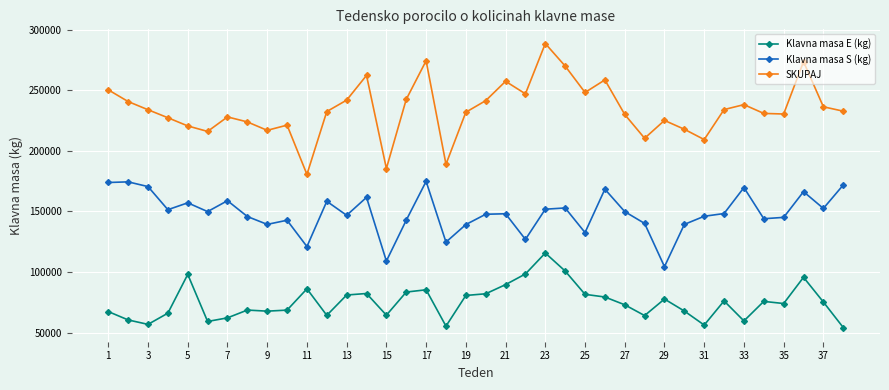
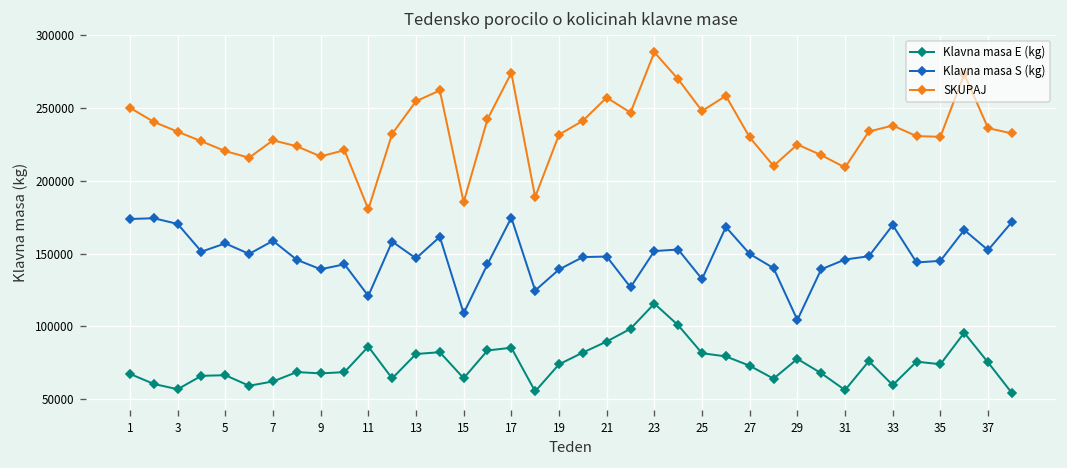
Klavna masa E (kg), 5: 98000 -> 66000
SKUPAJ, 13: 242000 -> 255000
Klavna masa E (kg), 19: 81000 -> 74000
